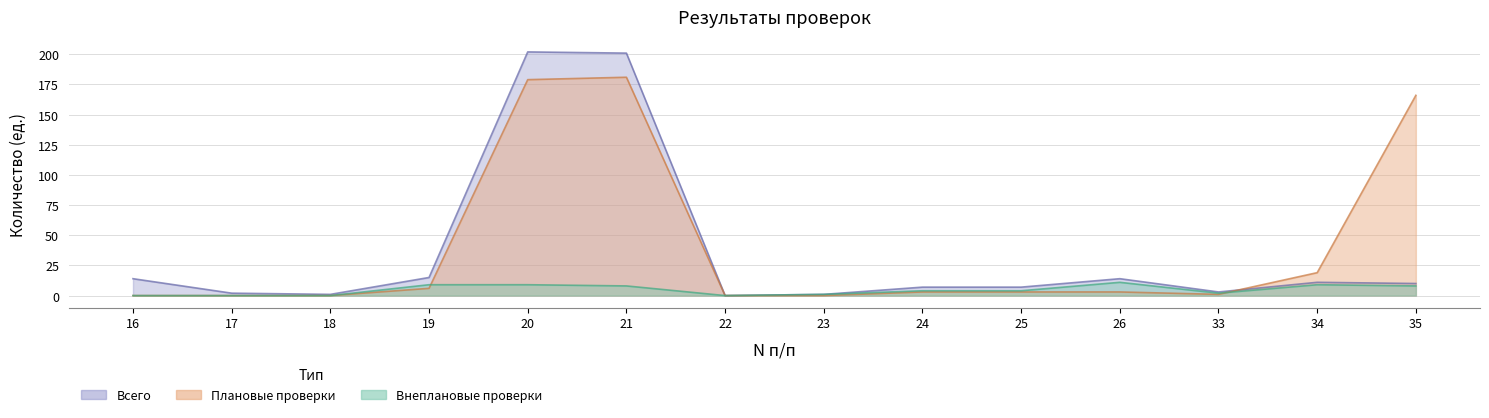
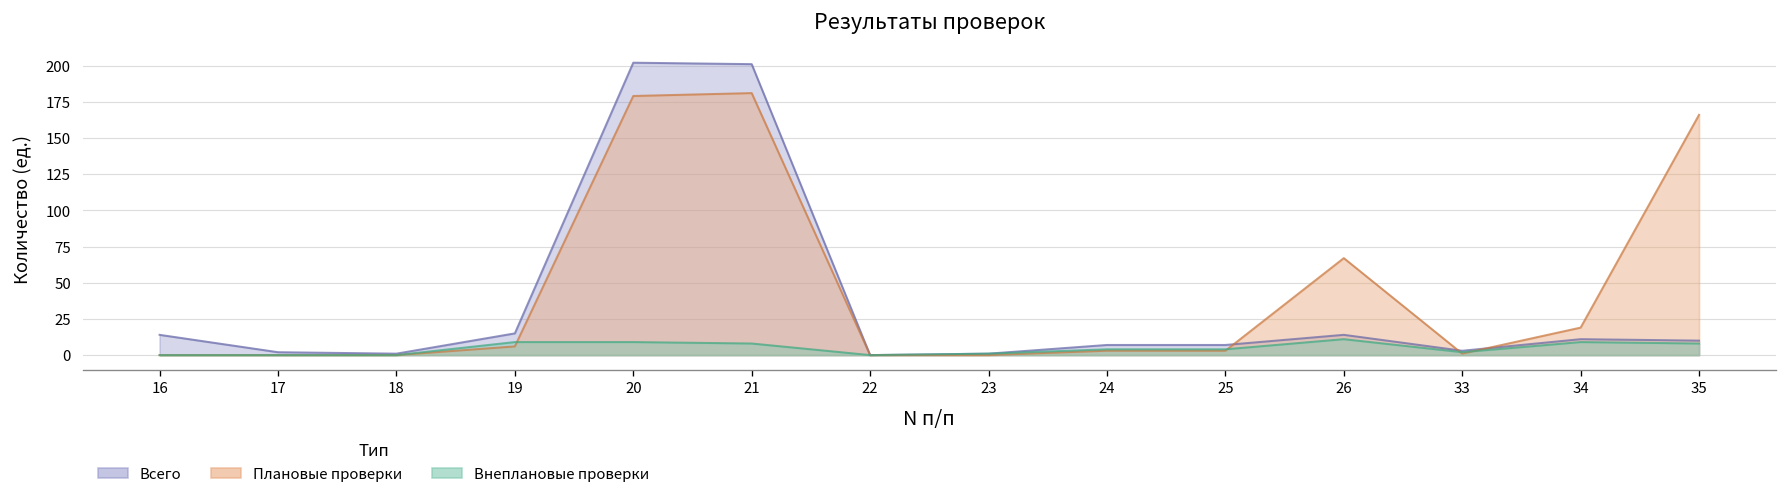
Плановые проверки, 26: 3 -> 67
